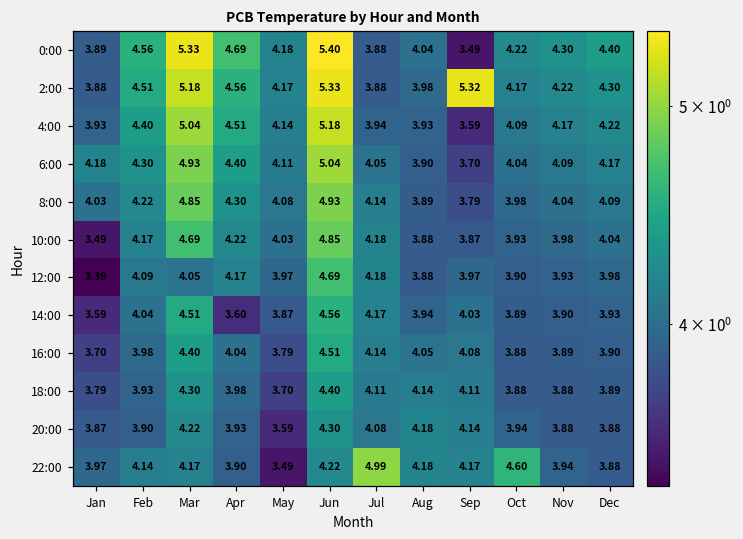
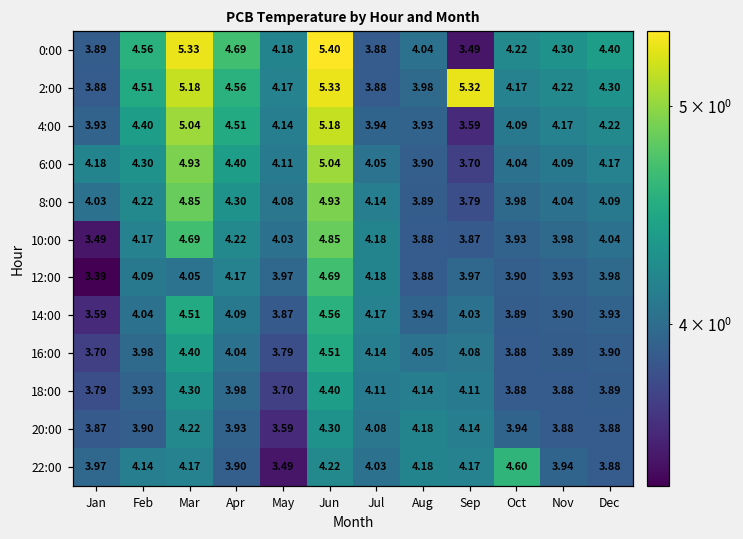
14:00, Apr: 3.60 -> 4.09
22:00, Jul: 4.99 -> 4.03
